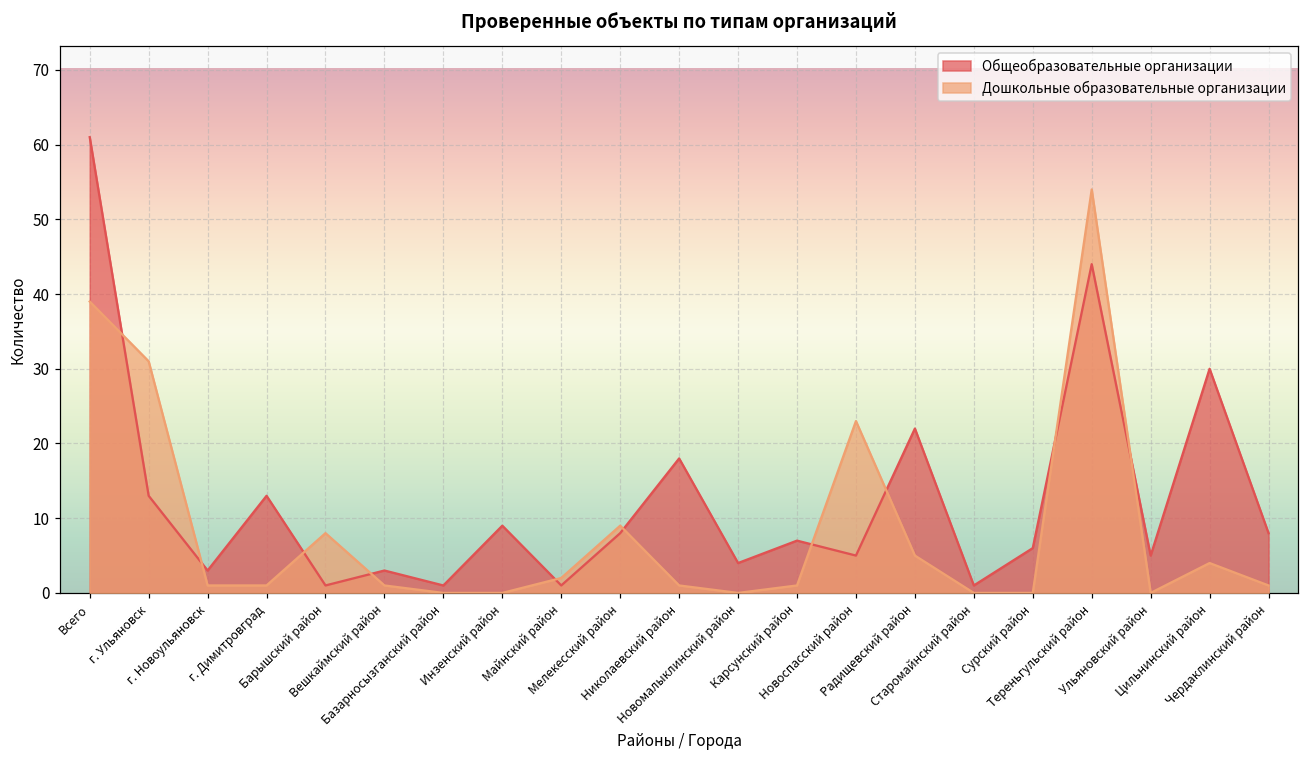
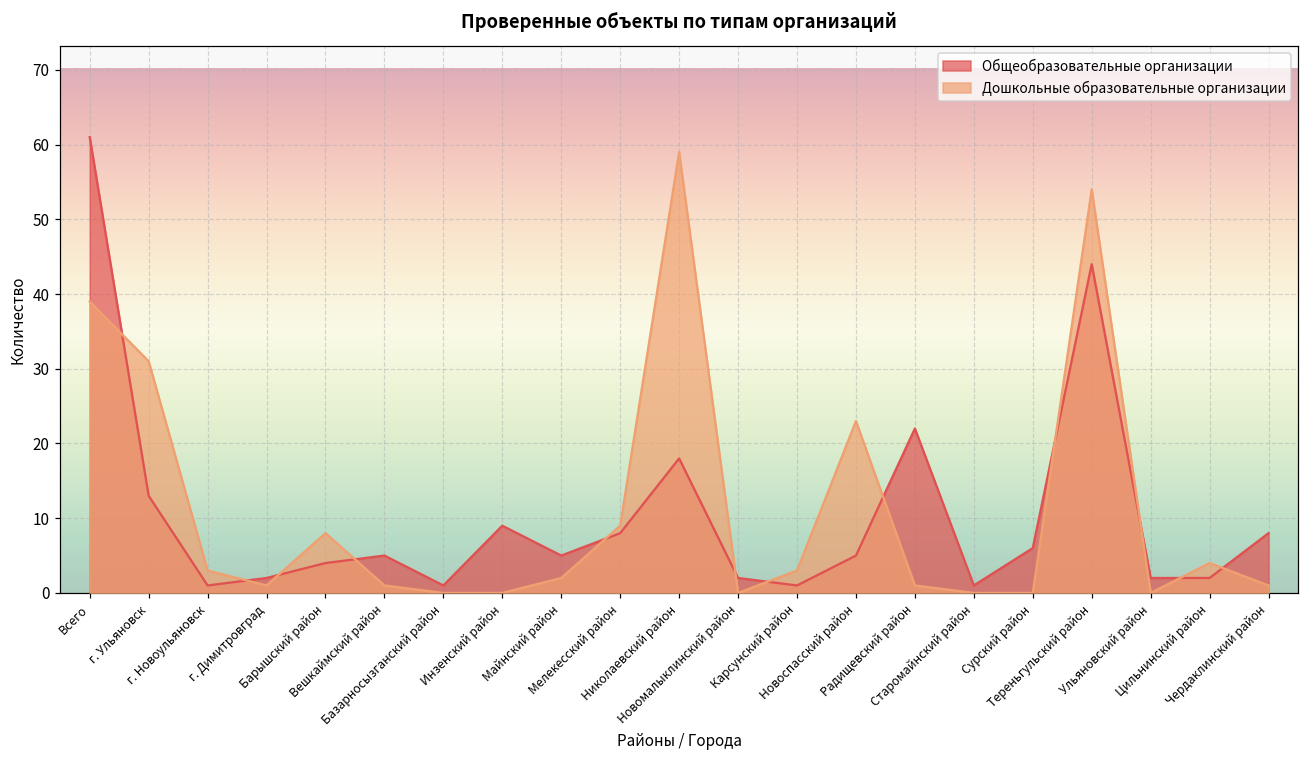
Общеобразовательные организации, г. Новоульяновск: 3 -> 1
Дошкольные образовательные организации, г. Новоульяновск: 1 -> 3
Общеобразовательные организации, г. Димитровград: 13 -> 2
Общеобразовательные организации, Барышский район: 1 -> 4
Общеобразовательные организации, Вешкаймский район: 3 -> 5
Общеобразовательные организации, Майнский район: 1 -> 5
Дошкольные образовательные организации, Николаевский район: 1 -> 59
Общеобразовательные организации, Новомалыклинский район: 4 -> 2
Общеобразовательные организации, Карсунский район: 7 -> 1
Дошкольные образовательные организации, Карсунский район: 1 -> 3
Дошкольные образовательные организации, Радищевский район: 5 -> 1
Общеобразовательные организации, Ульяновский район: 5 -> 2
Общеобразовательные организации, Цильнинский район: 30 -> 2
